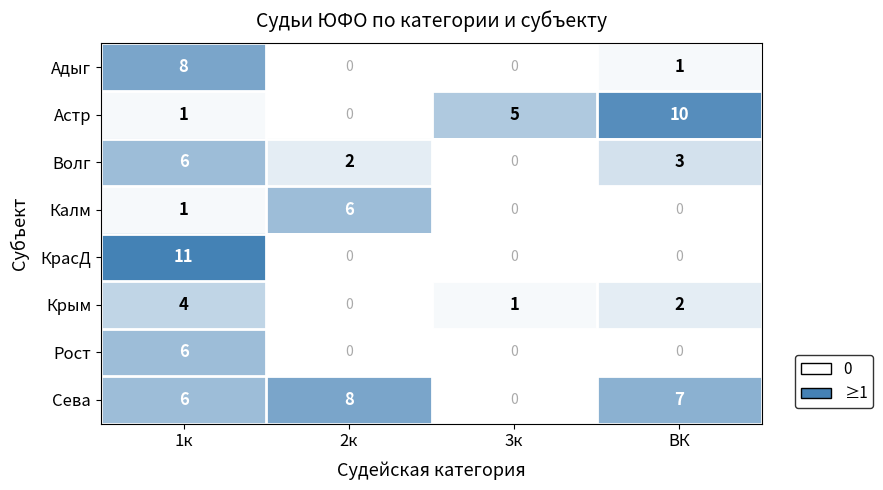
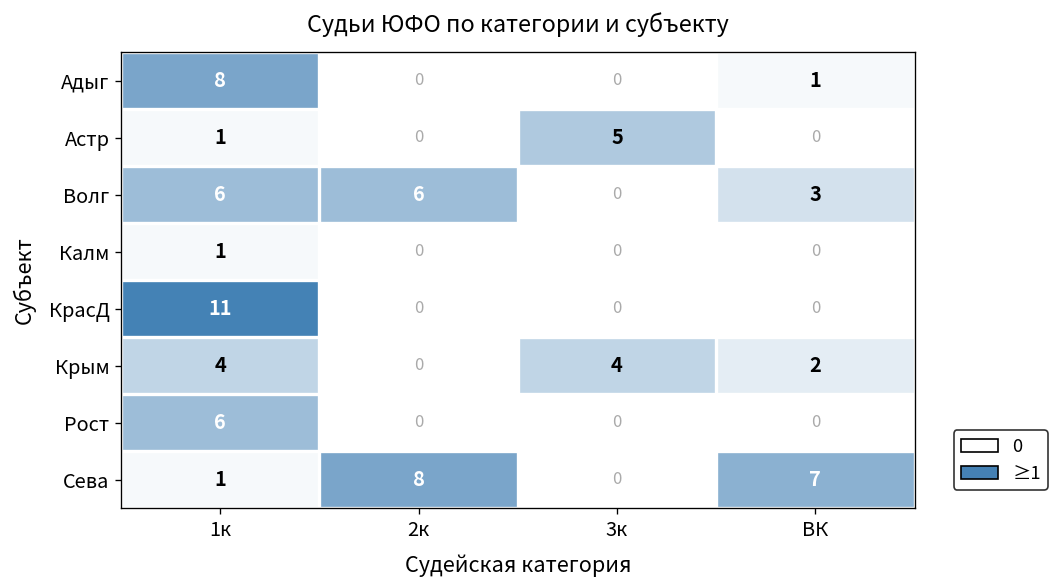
Астр, ВК: 10 -> 0
Волг, 2к: 2 -> 6
Калм, 2к: 6 -> 0
Крым, 3к: 1 -> 4
Сева, 1к: 6 -> 1
